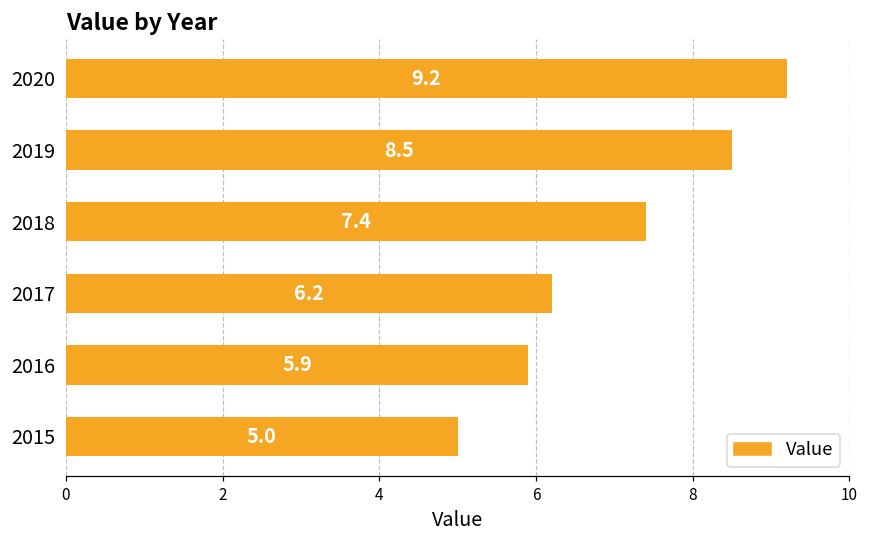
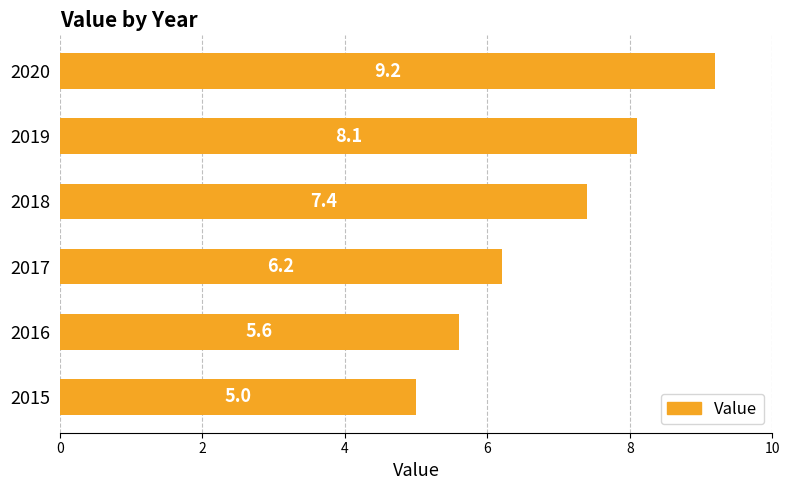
2019: 8.5 -> 8.1
2016: 5.9 -> 5.6
